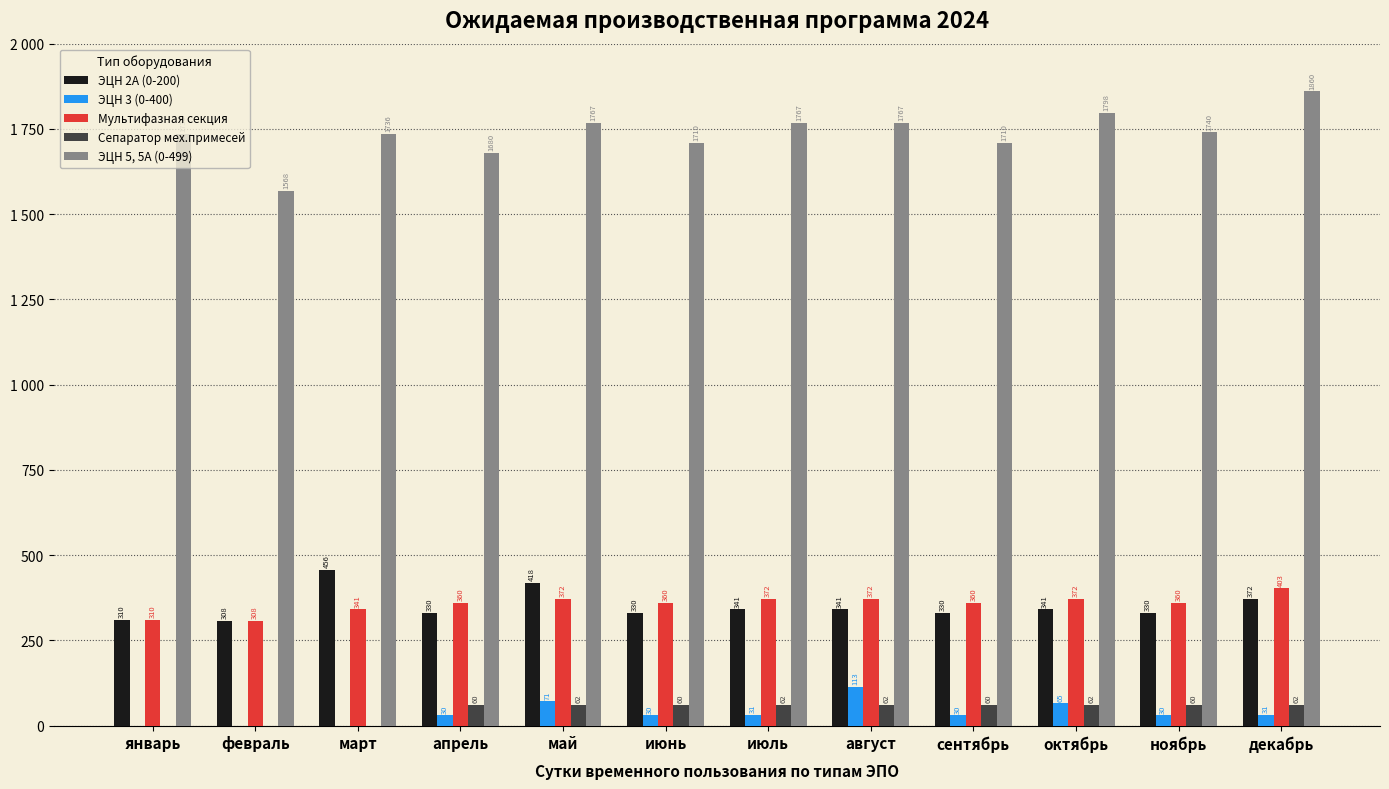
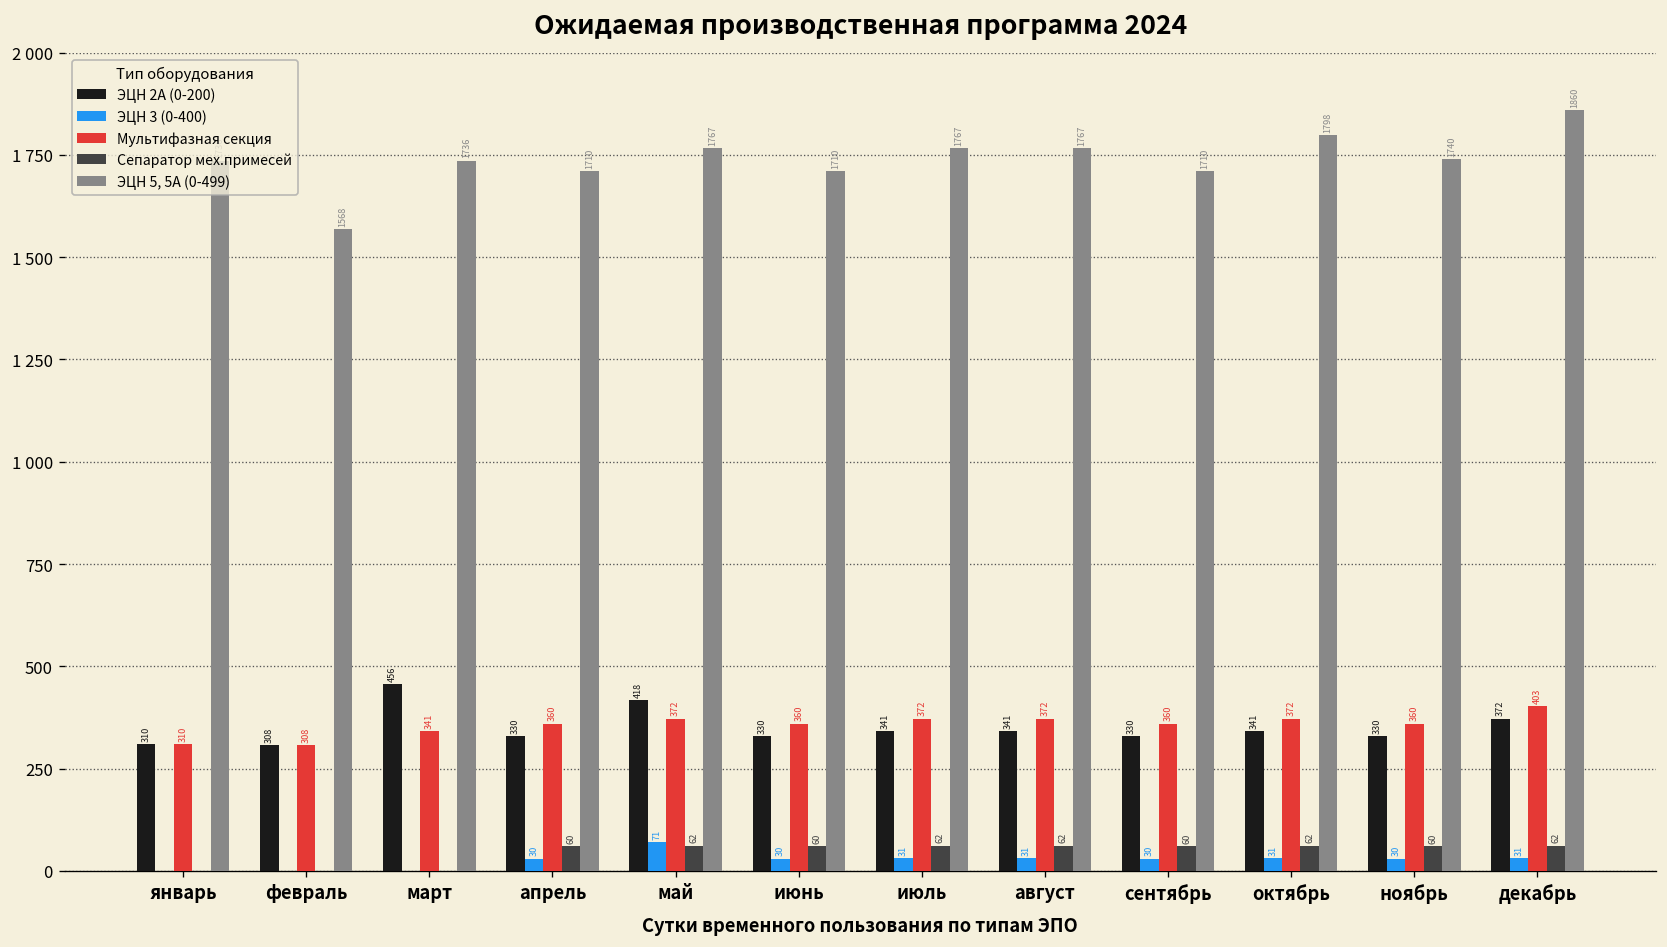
ЭЦН 5, 5А (0-499), апрель: 1680 -> 1710
ЭЦН 3 (0-400), август: 113 -> 31
ЭЦН 3 (0-400), октябрь: 65 -> 31
